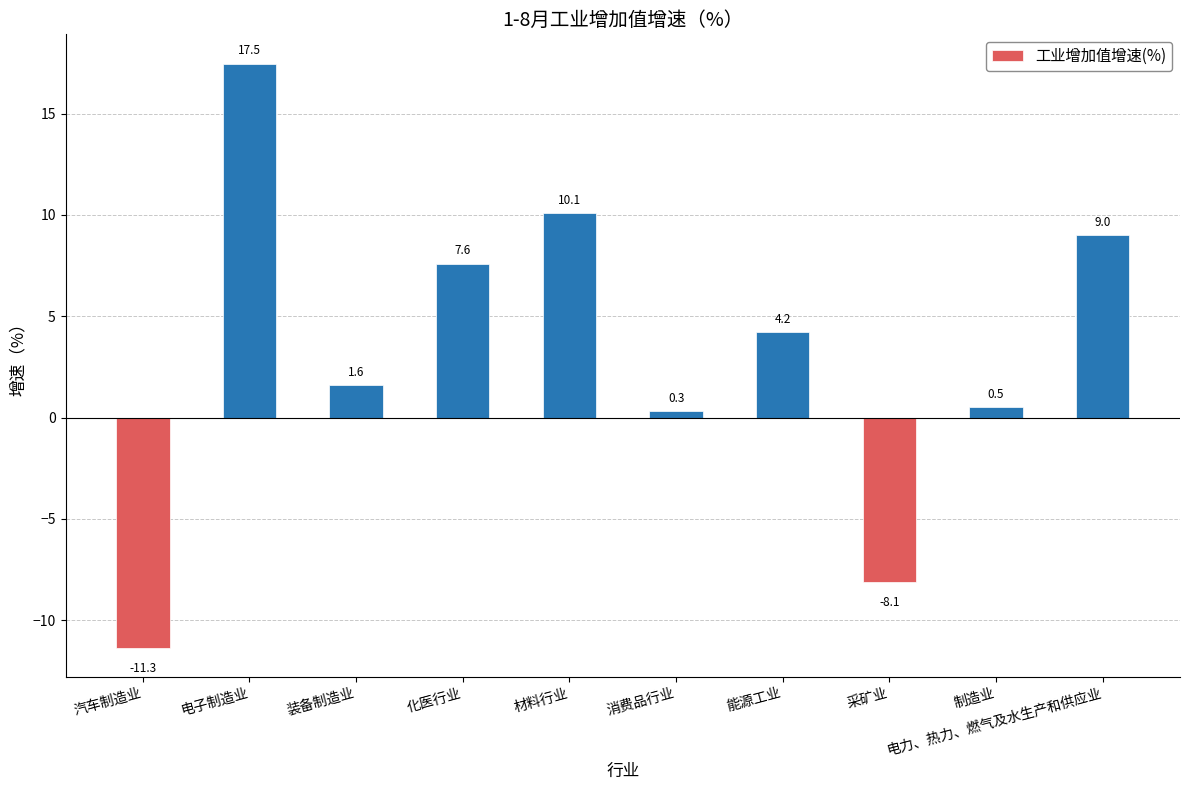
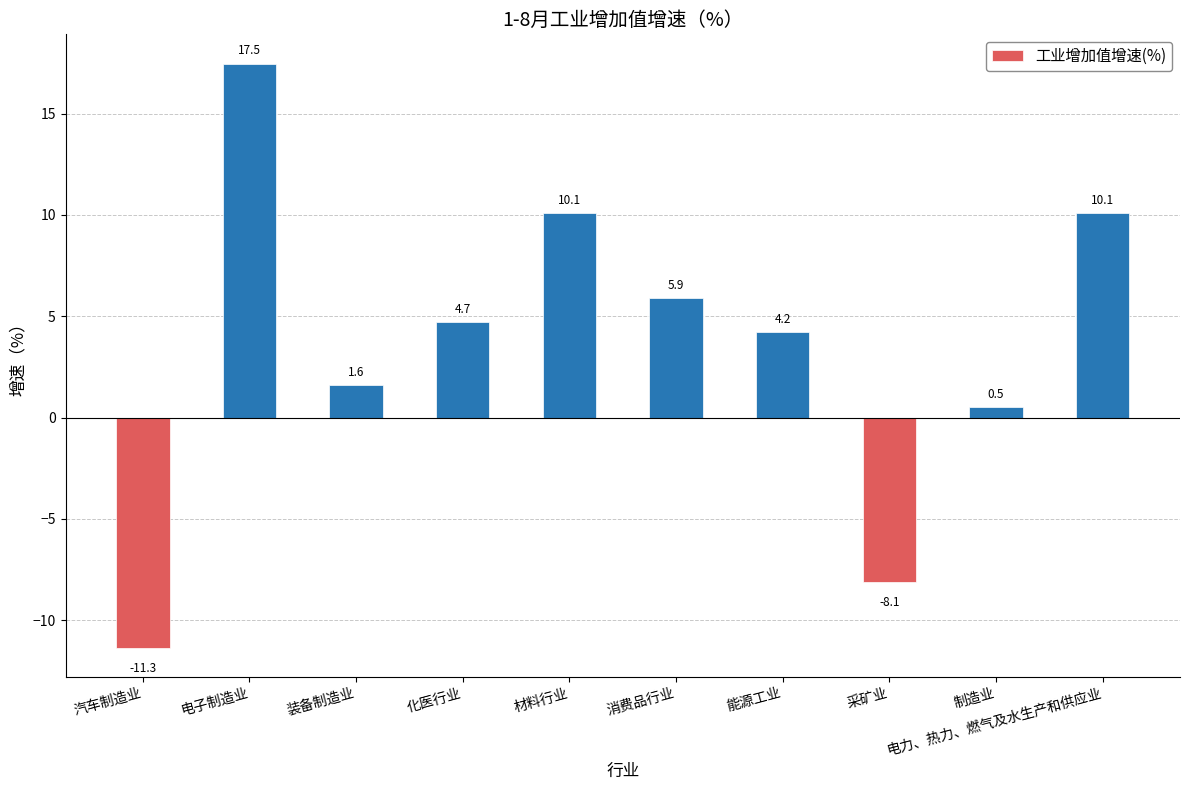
化医行业: 7.6 -> 4.7
消费品行业: 0.3 -> 5.9
电力、热力、燃气及水生产和供应业: 9.0 -> 10.1
